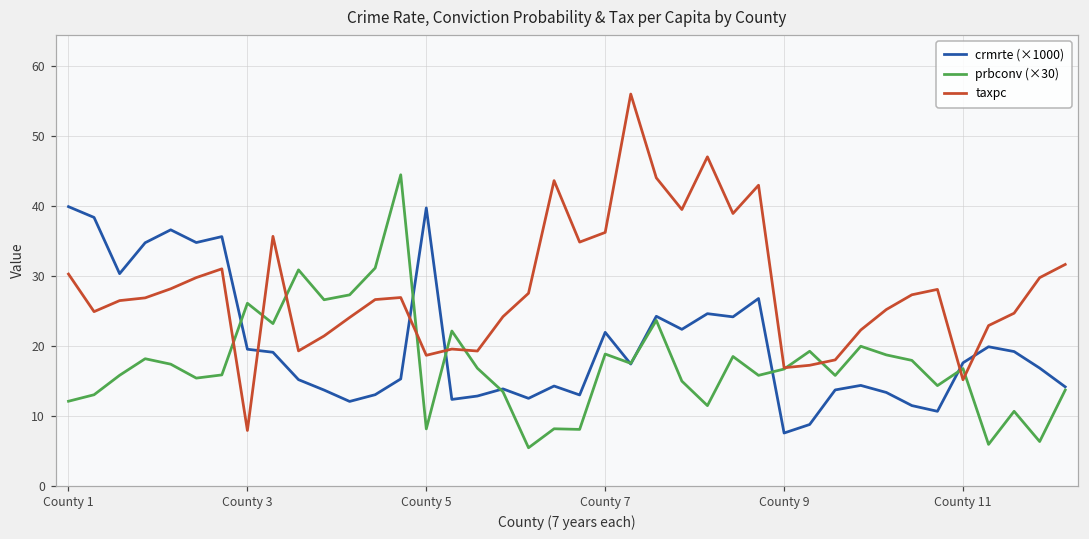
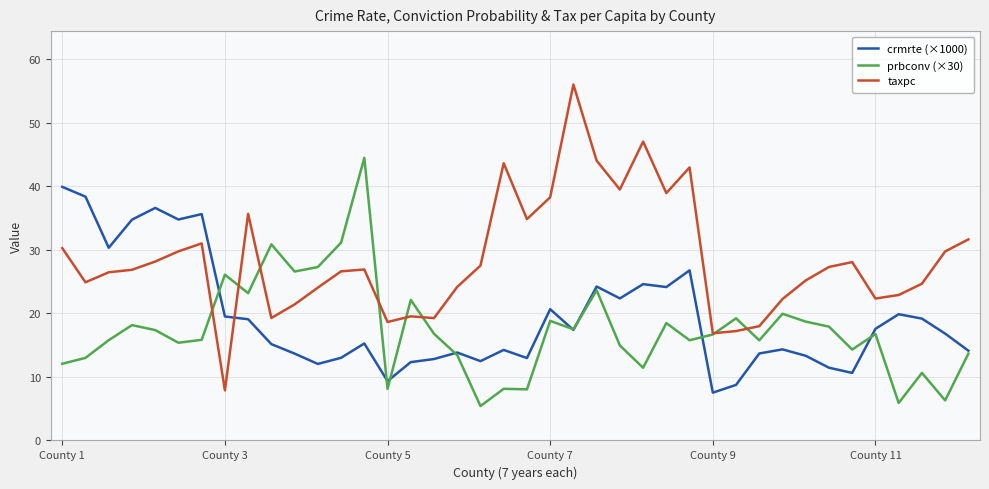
crmrte (×1000), County 5: 40 -> 9
crmrte (×1000), County 7: 22 -> 21
taxpc, County 7: 36 -> 38
taxpc, County 11: 15 -> 22
